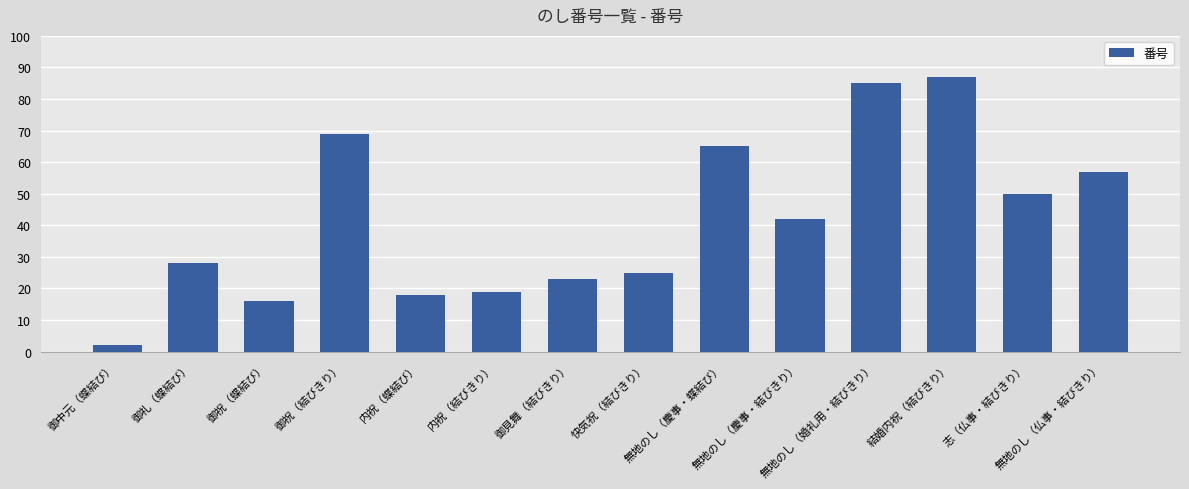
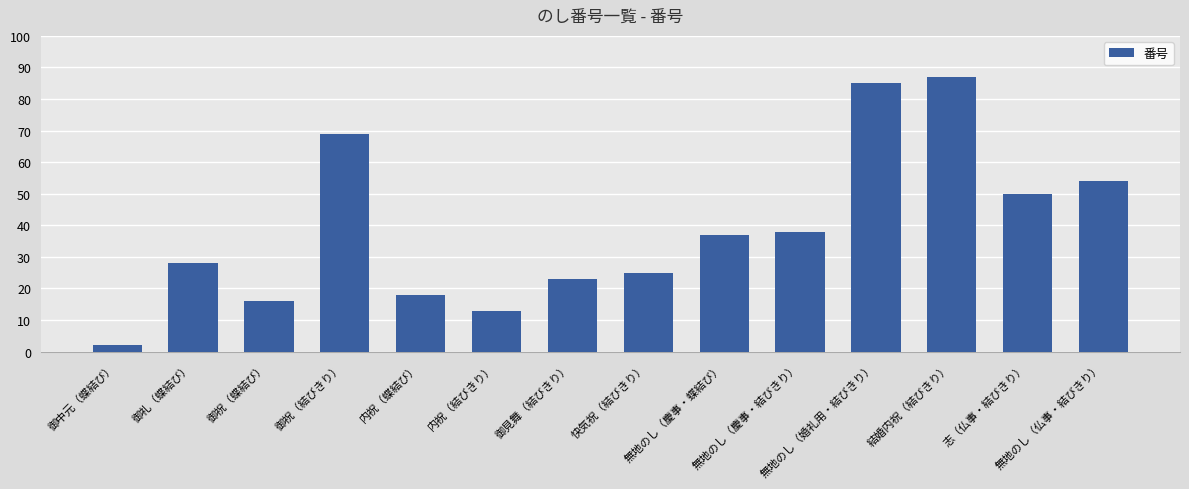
内祝（結びきり）: 19 -> 13
無地のし（慶事・蝶結び）: 65 -> 37
無地のし（慶事・結びきり）: 42 -> 38
無地のし（仏事・結びきり）: 57 -> 54
